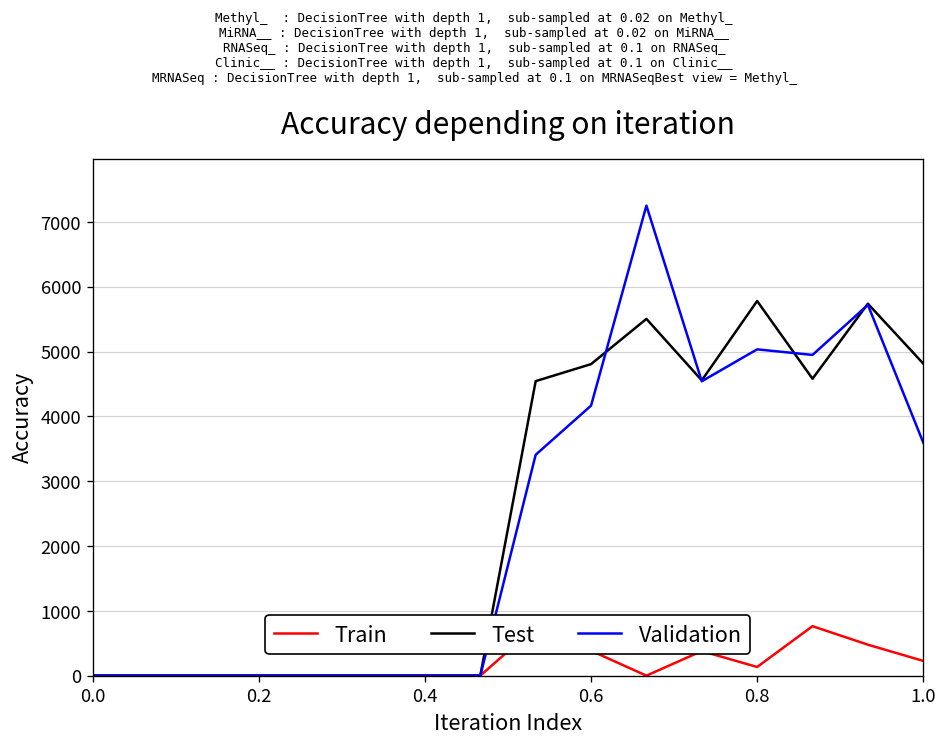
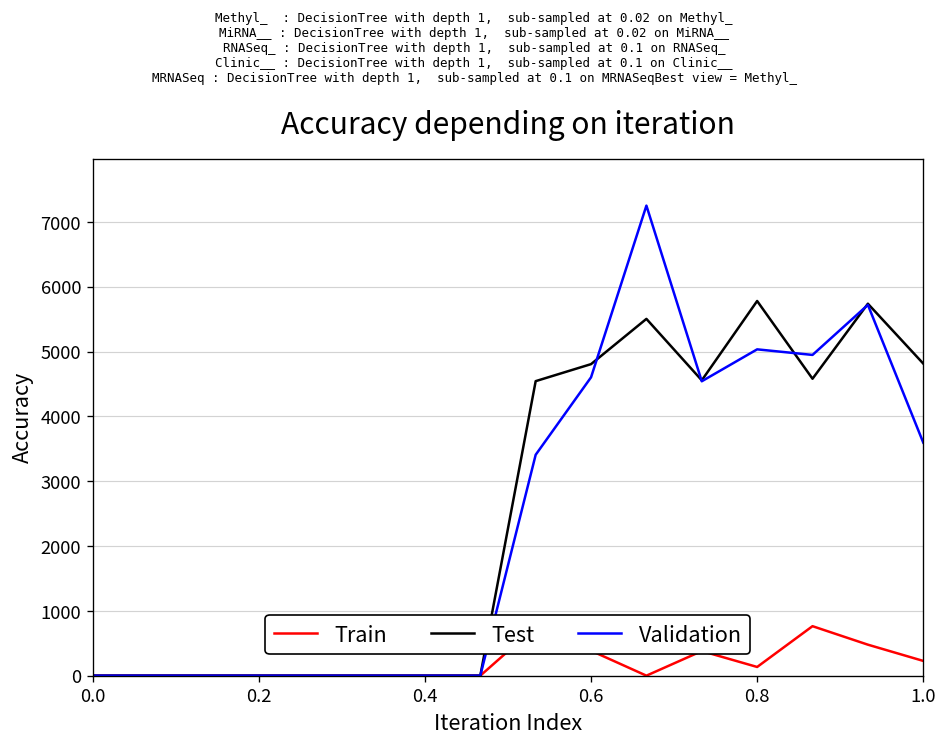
Validation, 0.6: 4200 -> 4600
